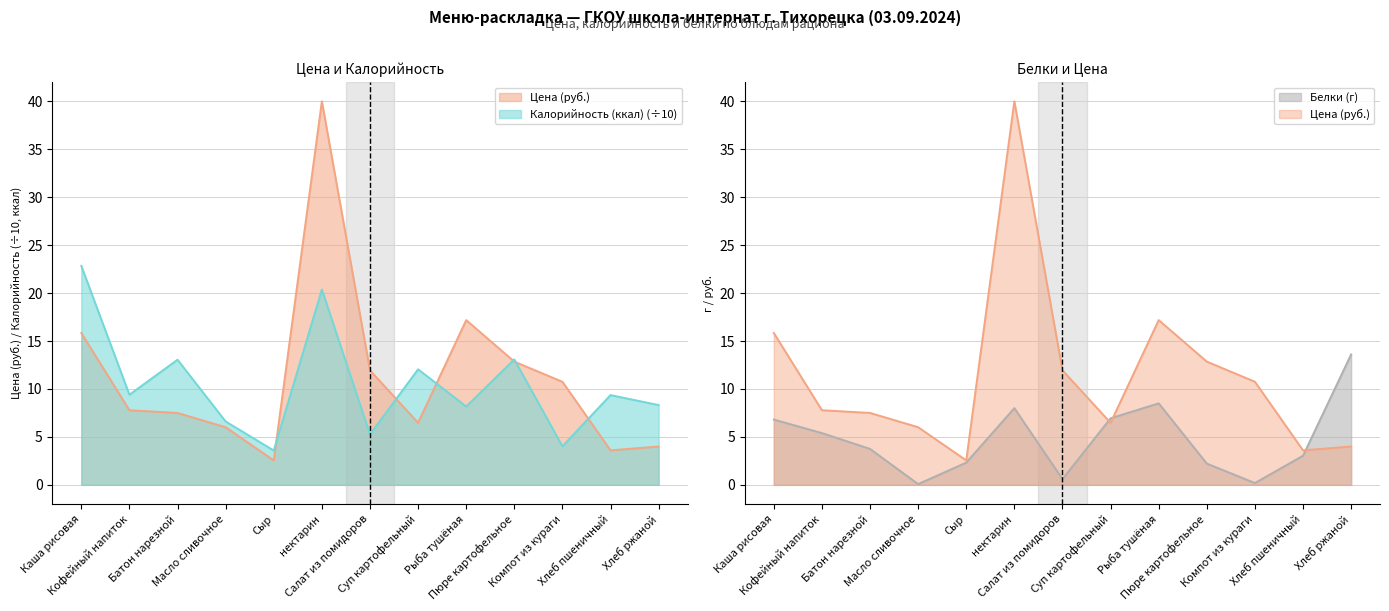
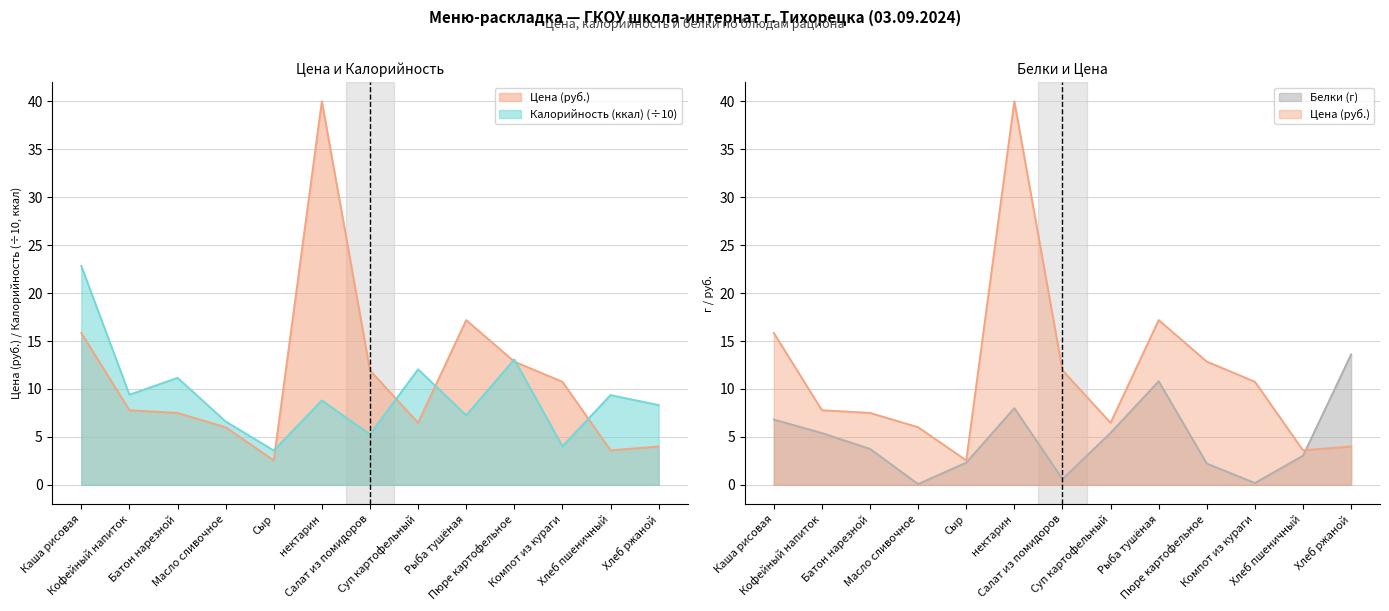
Цена и Калорийность, Калорийность (ккал) (÷10), Батон нарезной: 13 -> 11
Цена и Калорийность, Калорийность (ккал) (÷10), нектарин: 20 -> 9
Цена и Калорийность, Калорийность (ккал) (÷10), Рыба тушёная: 8 -> 7
Белки и Цена, Белки (г), Суп картофельный: 7 -> 5
Белки и Цена, Белки (г), Рыба тушёная: 9 -> 11
